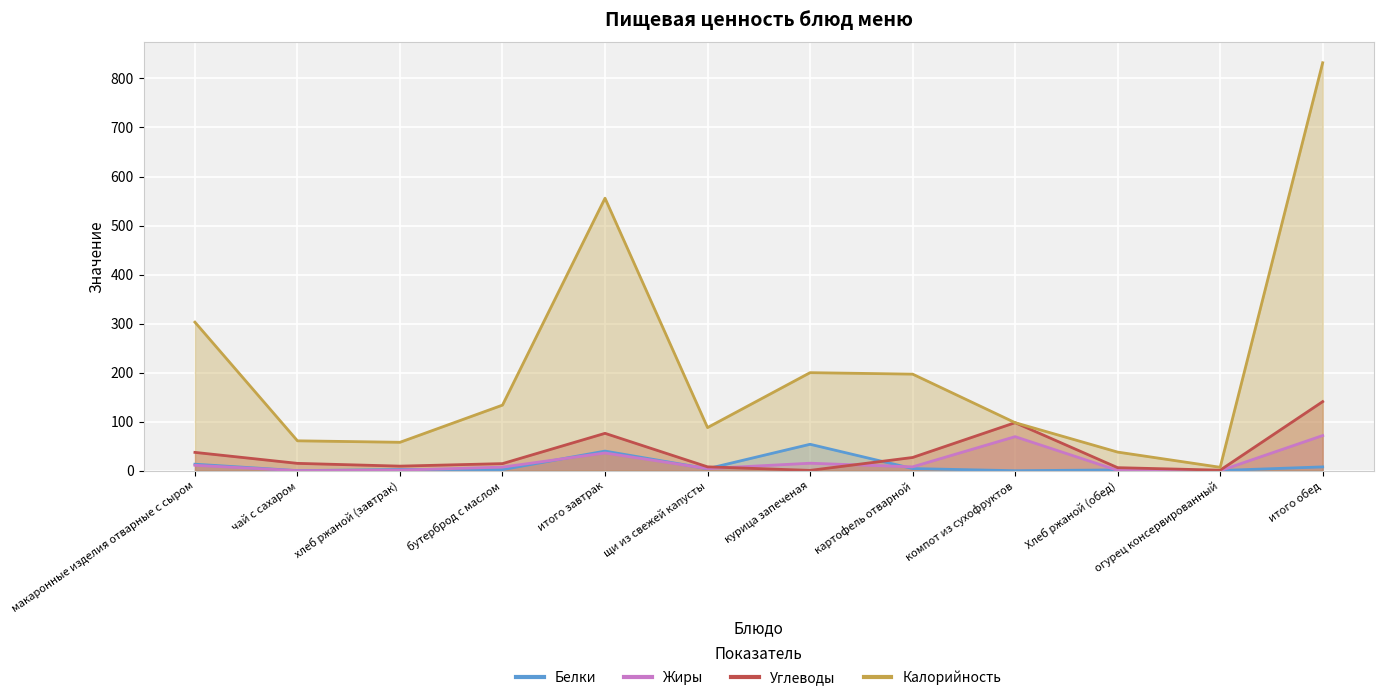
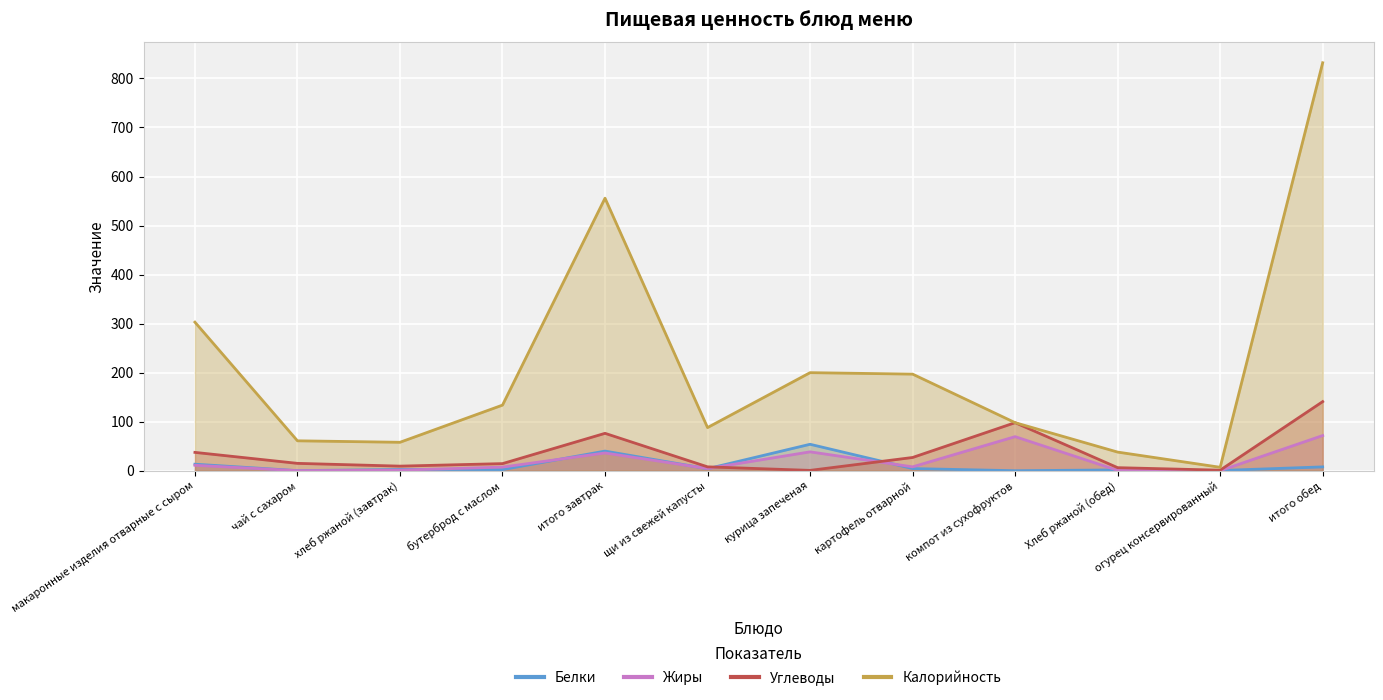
Жиры, курица запеченая: 20 -> 40
